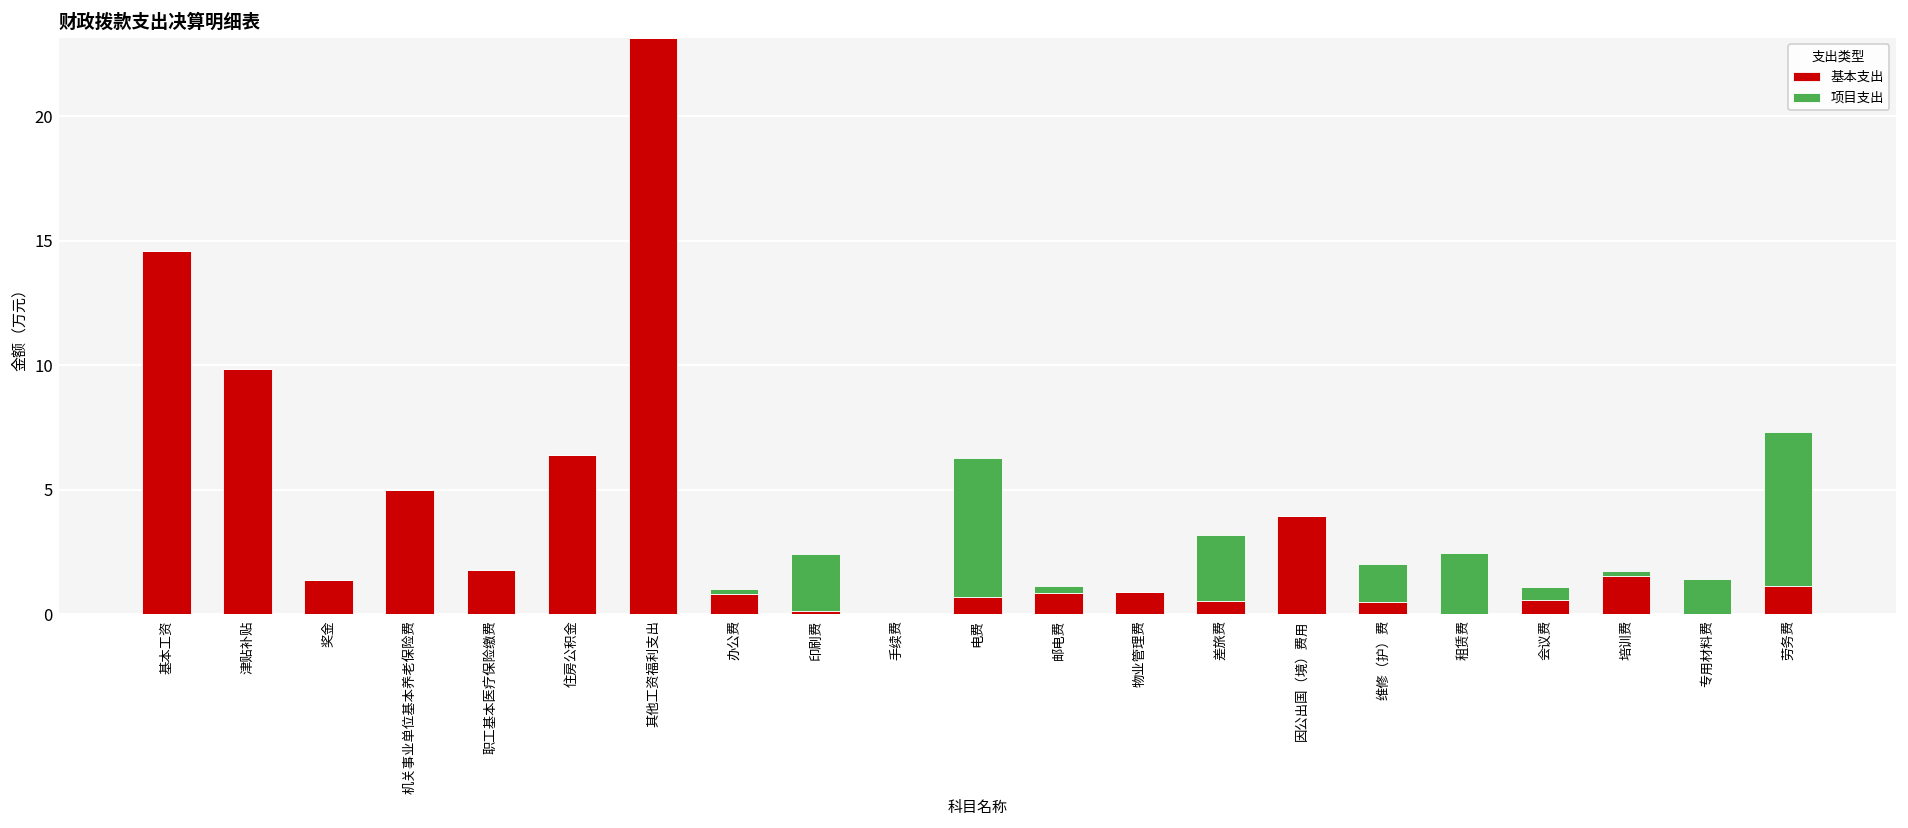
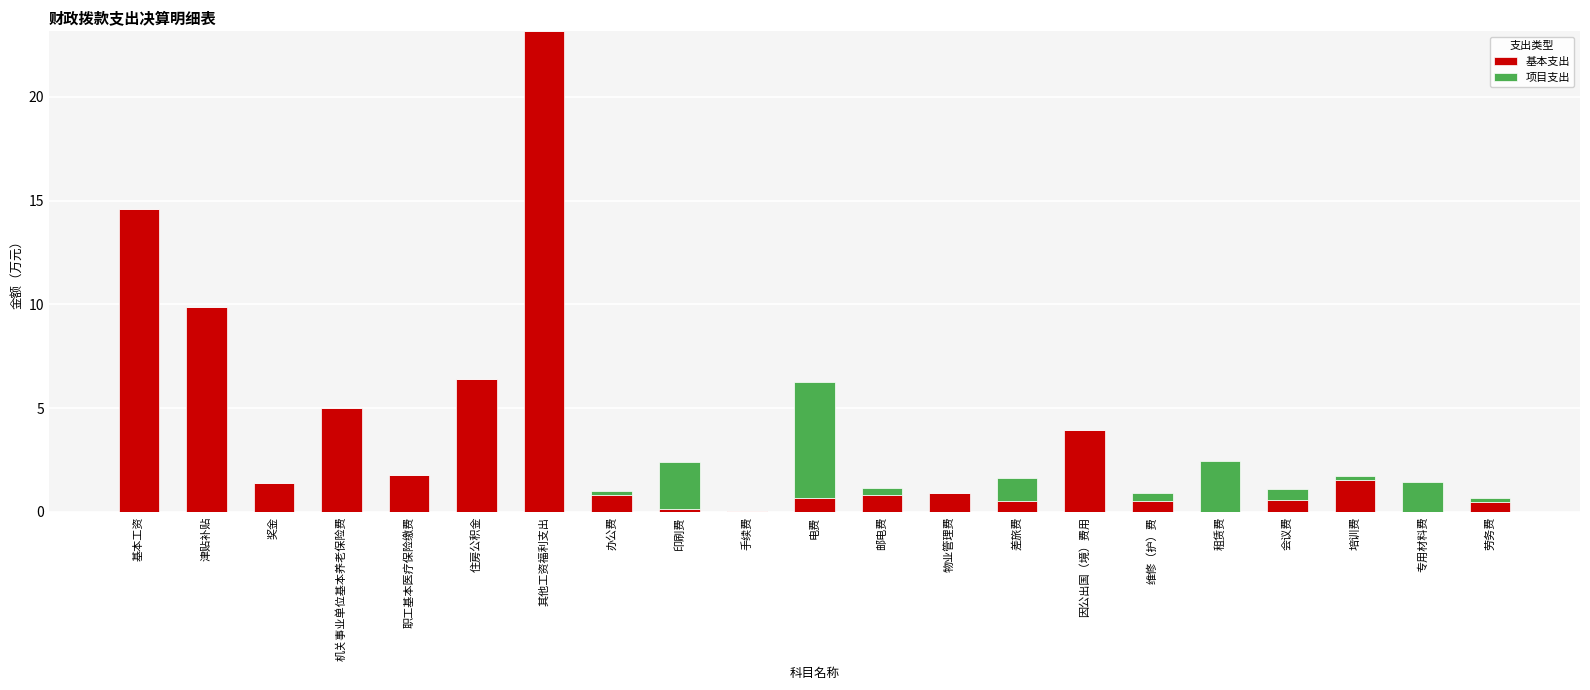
项目支出, 差旅费: 2.7 -> 1.1
项目支出, 维修（护）费: 1.5 -> 0.4
基本支出, 劳务费: 1.2 -> 0.5
项目支出, 劳务费: 6.2 -> 0.2
